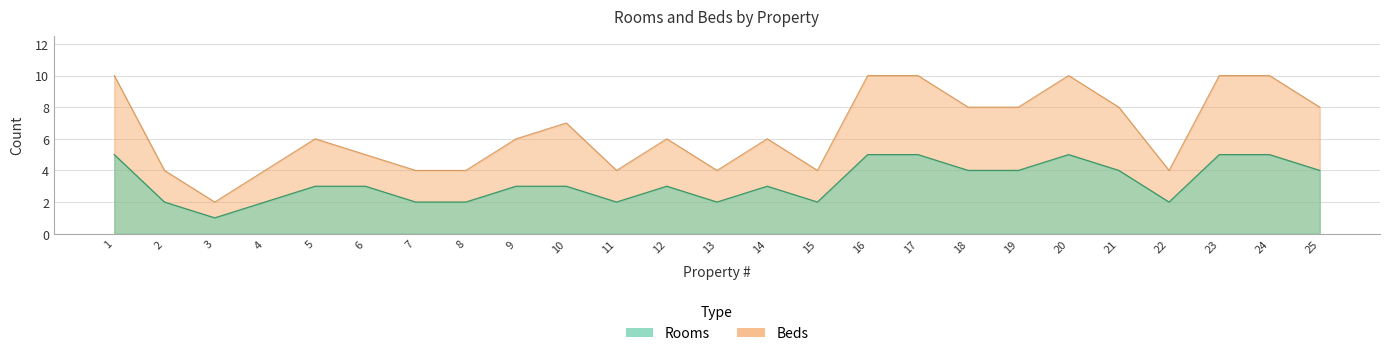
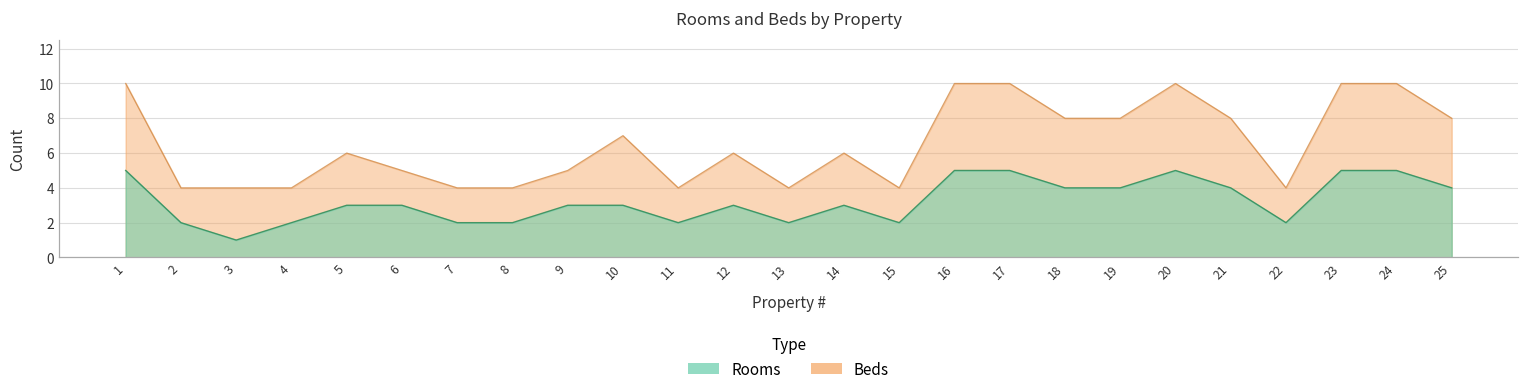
Beds, 3: 2 -> 4
Beds, 9: 6 -> 5
